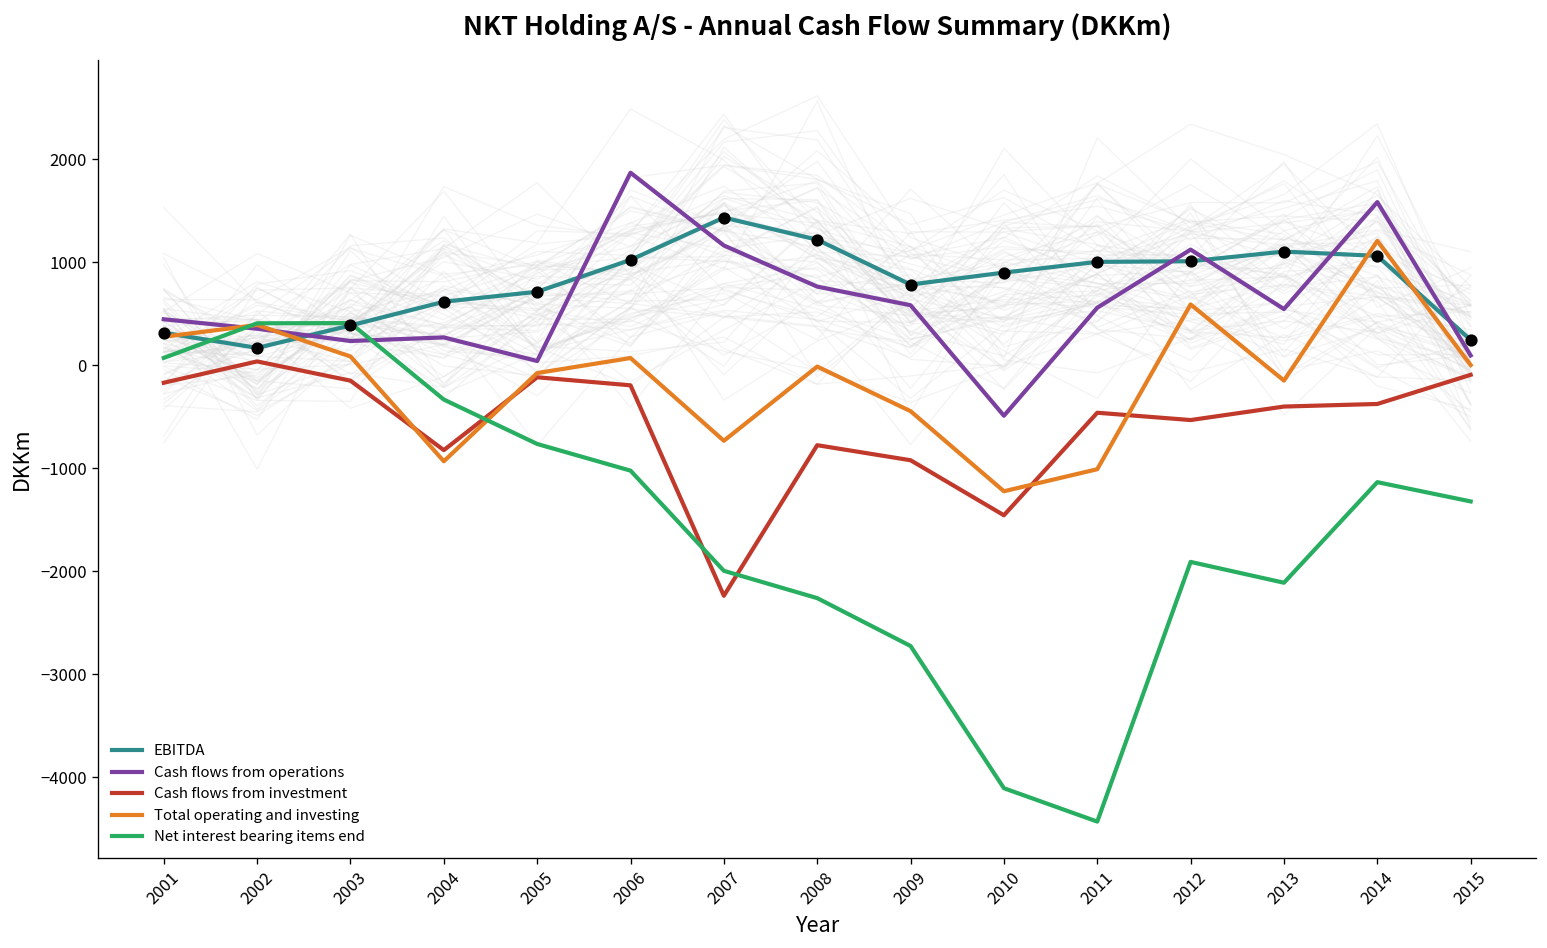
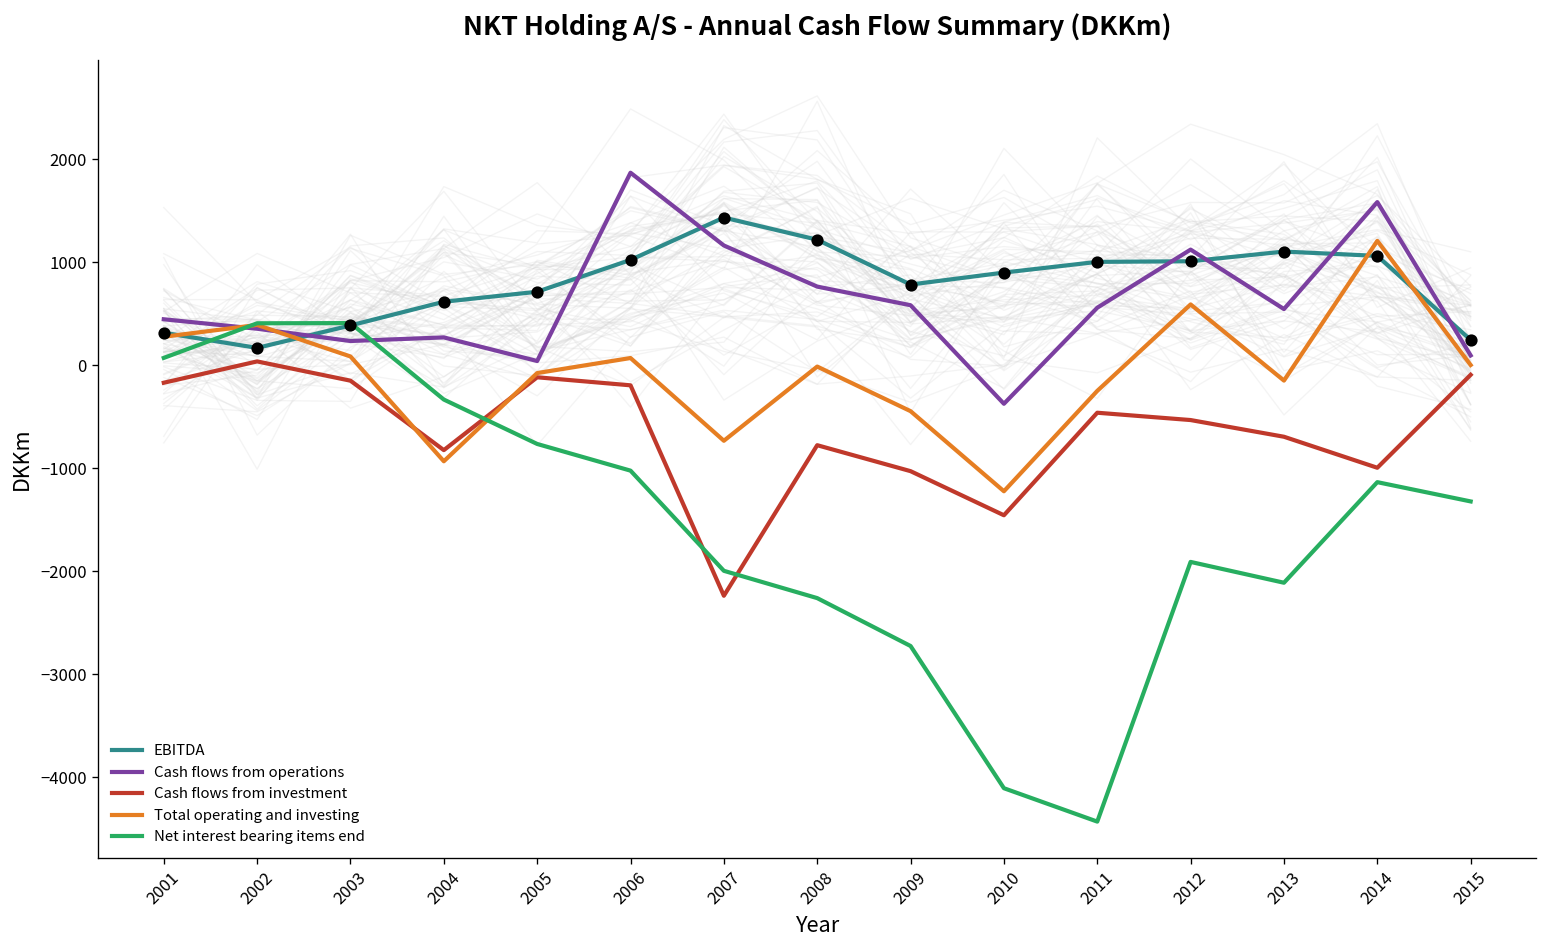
Cash flows from investment, 2009: -900 -> -1000
Cash flows from operations, 2010: -500 -> -400
Total operating and investing, 2011: -1000 -> -200
Cash flows from investment, 2013: -400 -> -700
Cash flows from investment, 2014: -400 -> -1000
